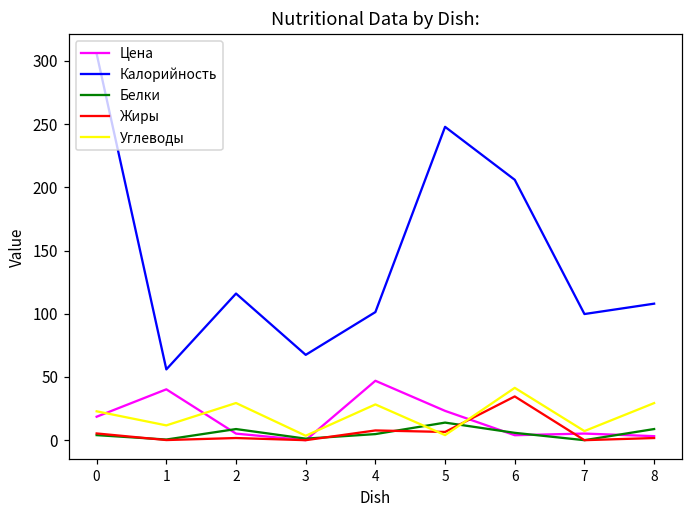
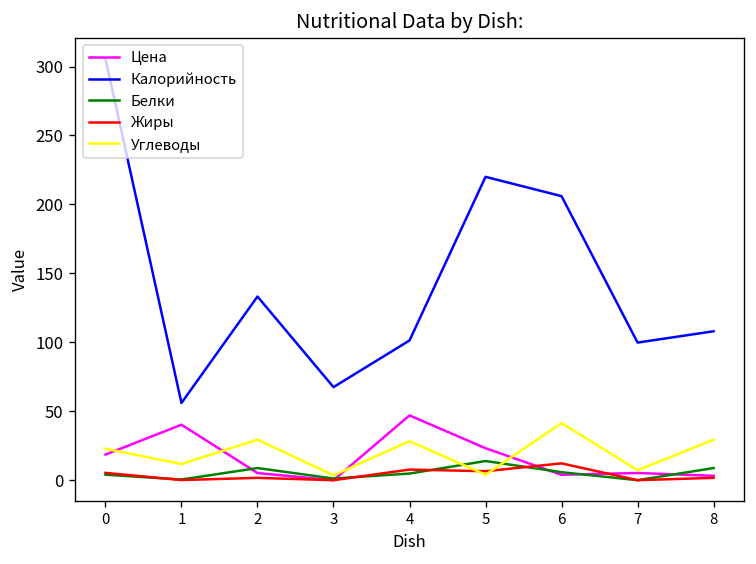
Калорийность, 2: 116 -> 133
Калорийность, 5: 248 -> 220
Жиры, 6: 35 -> 12
